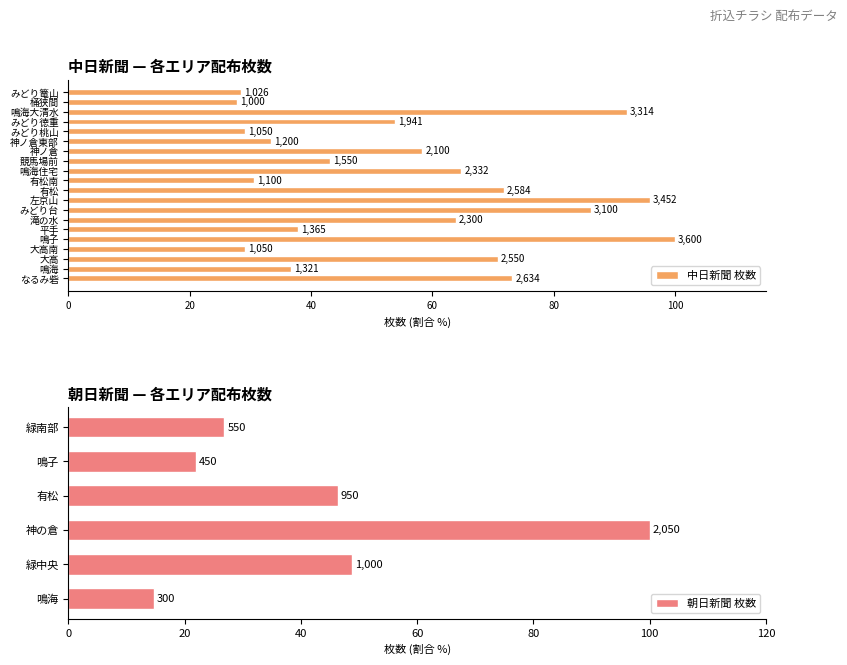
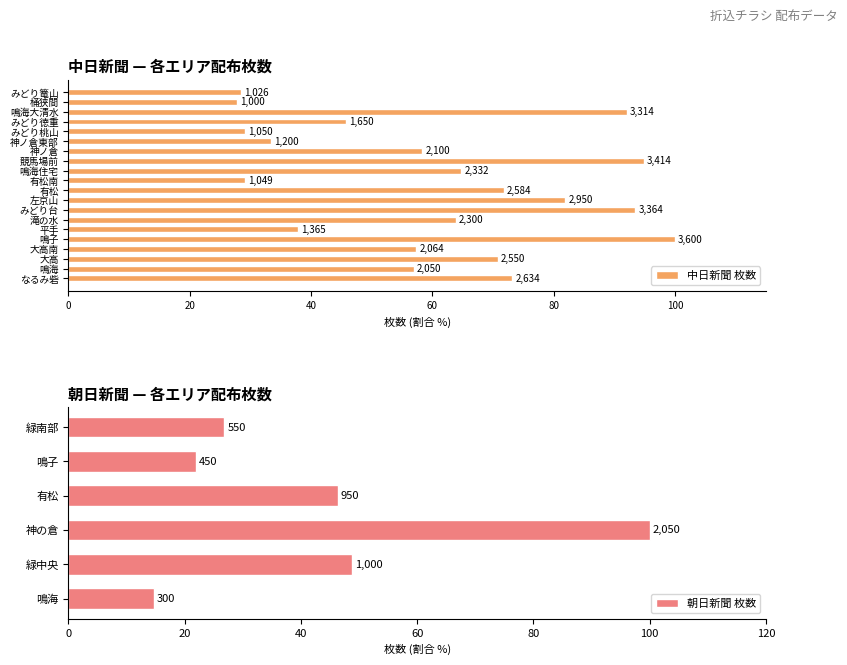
中日新聞 — 各エリア配布枚数, みどり徳重: 1,941 -> 1,650
中日新聞 — 各エリア配布枚数, 競馬場前: 1,550 -> 3,414
中日新聞 — 各エリア配布枚数, 有松南: 1,100 -> 1,049
中日新聞 — 各エリア配布枚数, 左京山: 3,452 -> 2,950
中日新聞 — 各エリア配布枚数, みどり台: 3,100 -> 3,364
中日新聞 — 各エリア配布枚数, 大高南: 1,050 -> 2,064
中日新聞 — 各エリア配布枚数, 鳴海: 1,321 -> 2,050
